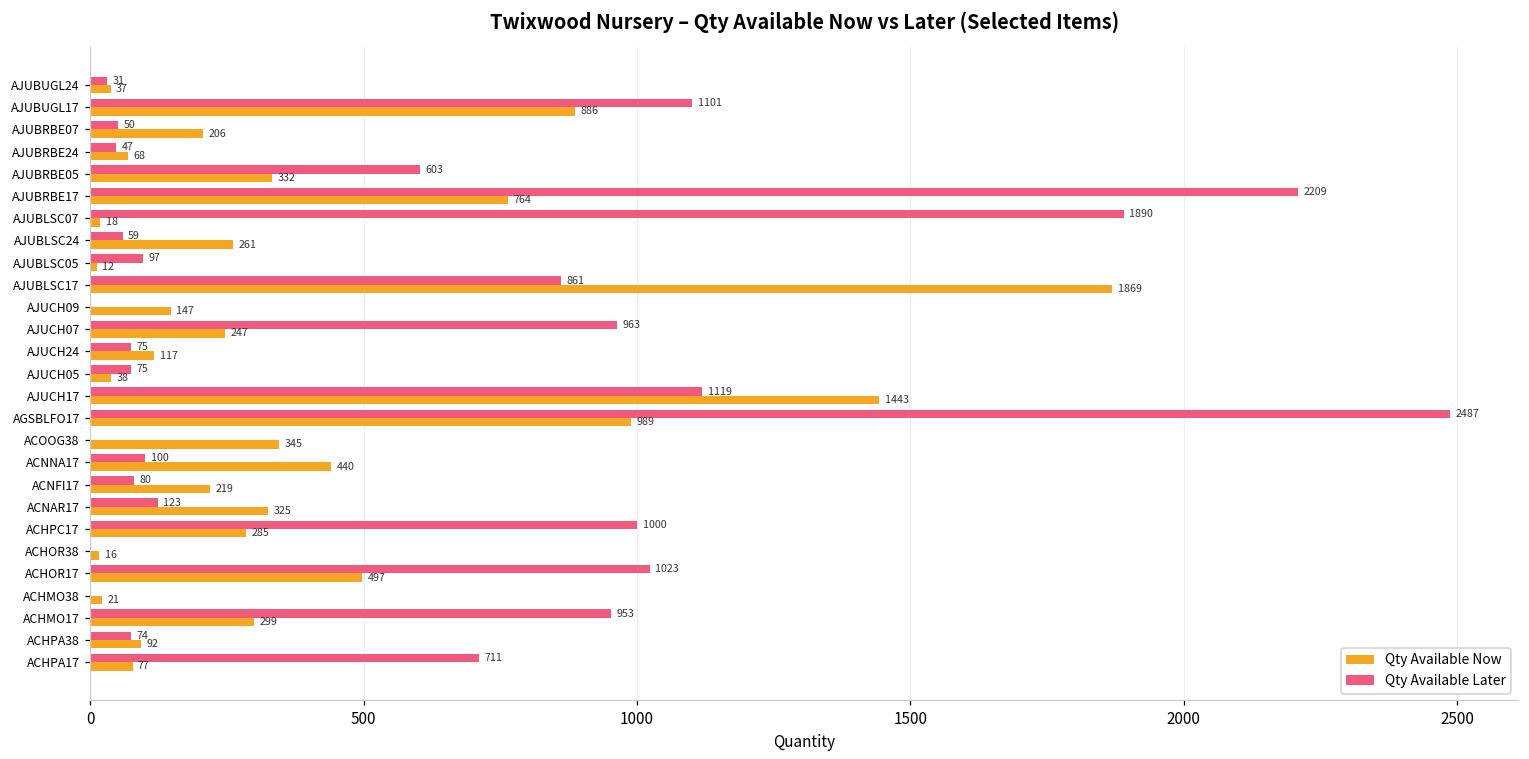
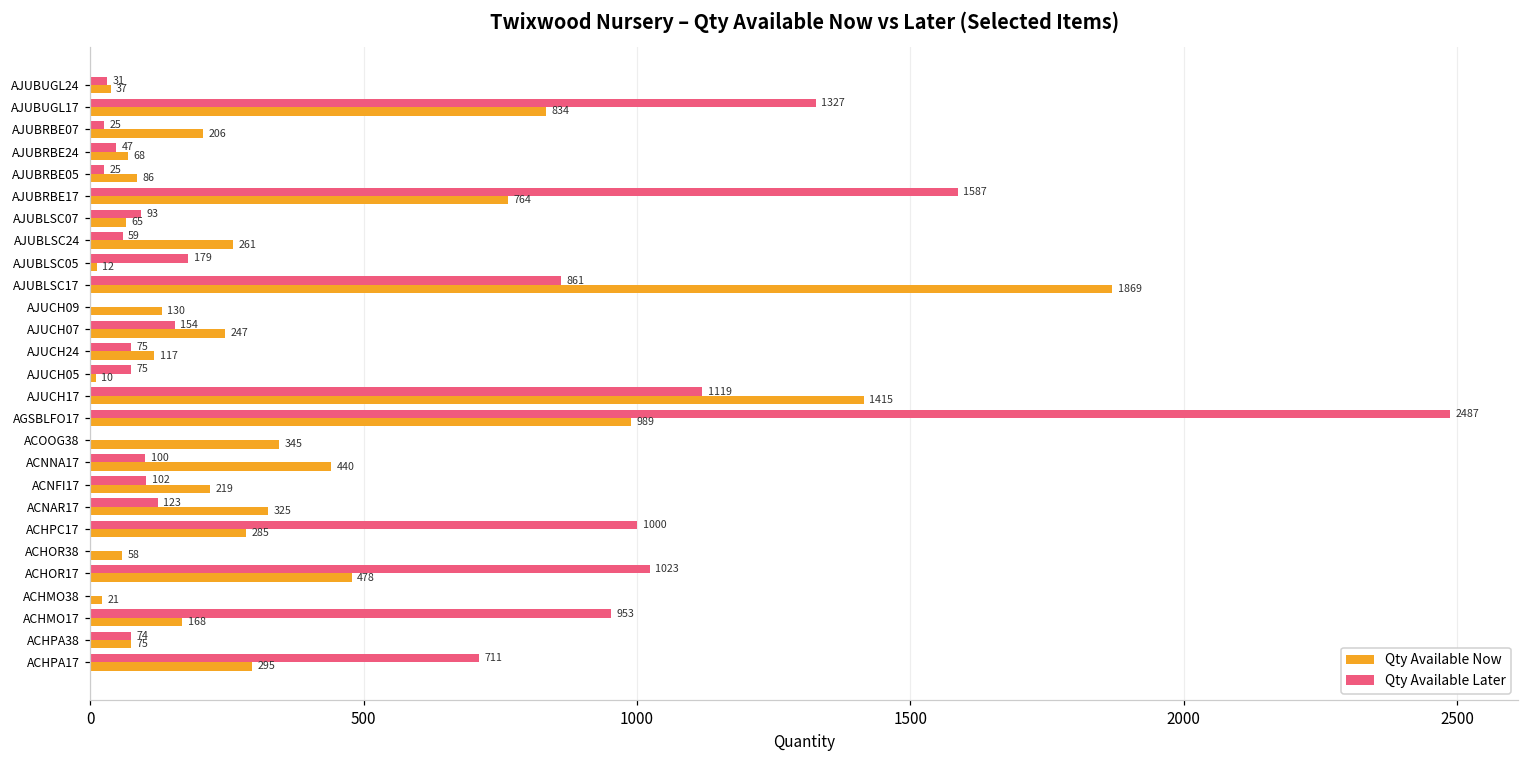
Qty Available Later, AJUBUGL17: 1101 -> 1327
Qty Available Now, AJUBUGL17: 886 -> 834
Qty Available Later, AJUBRBE07: 50 -> 25
Qty Available Later, AJUBRBE05: 603 -> 25
Qty Available Now, AJUBRBE05: 332 -> 86
Qty Available Later, AJUBRBE17: 2209 -> 1587
Qty Available Later, AJUBLSC07: 1890 -> 93
Qty Available Now, AJUBLSC07: 18 -> 65
Qty Available Later, AJUBLSC05: 97 -> 179
Qty Available Now, AJUCH09: 147 -> 130
Qty Available Later, AJUCH07: 963 -> 154
Qty Available Now, AJUCH05: 38 -> 10
Qty Available Now, AJUCH17: 1443 -> 1415
Qty Available Later, ACNFI17: 80 -> 102
Qty Available Now, ACHOR38: 16 -> 58
Qty Available Now, ACHOR17: 497 -> 478
Qty Available Now, ACHMO17: 299 -> 168
Qty Available Now, ACHPA38: 92 -> 75
Qty Available Now, ACHPA17: 77 -> 295
